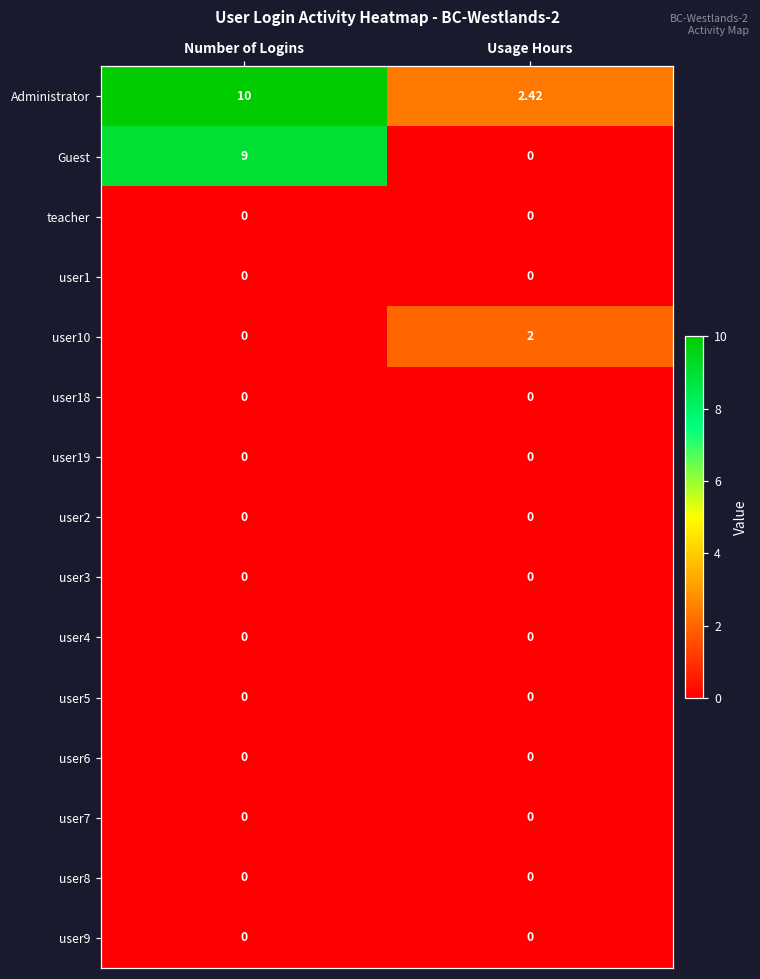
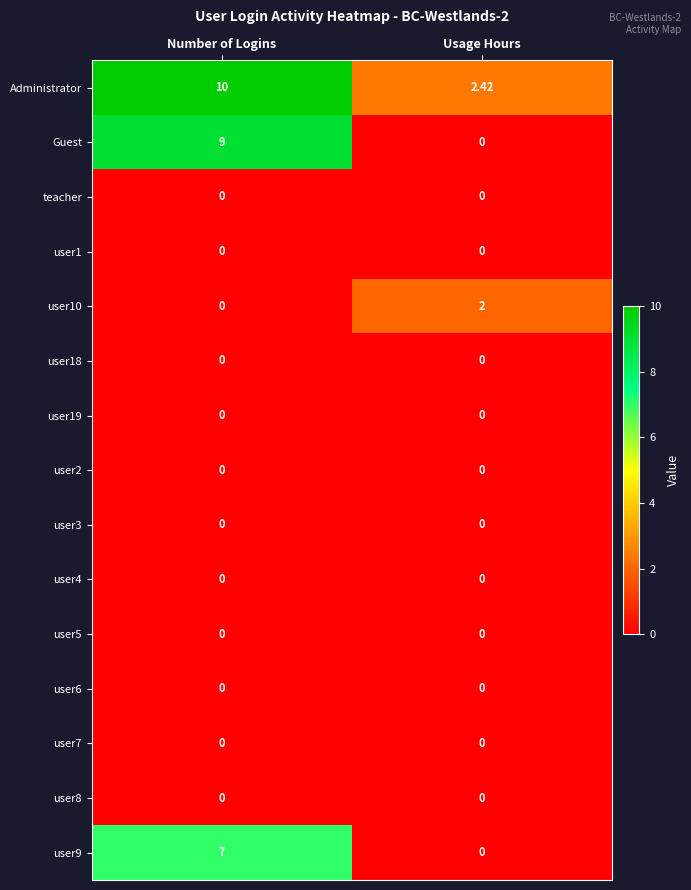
user9, Number of Logins: 0 -> 7
